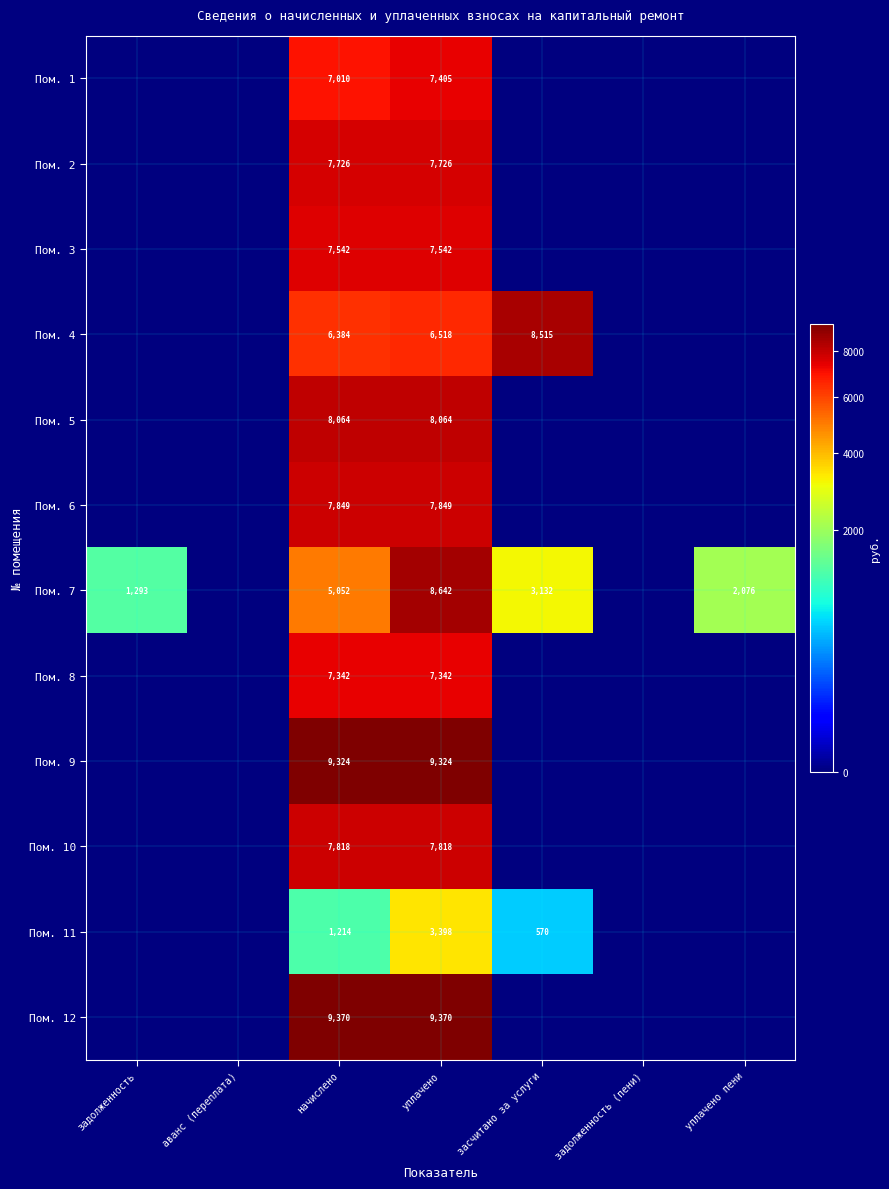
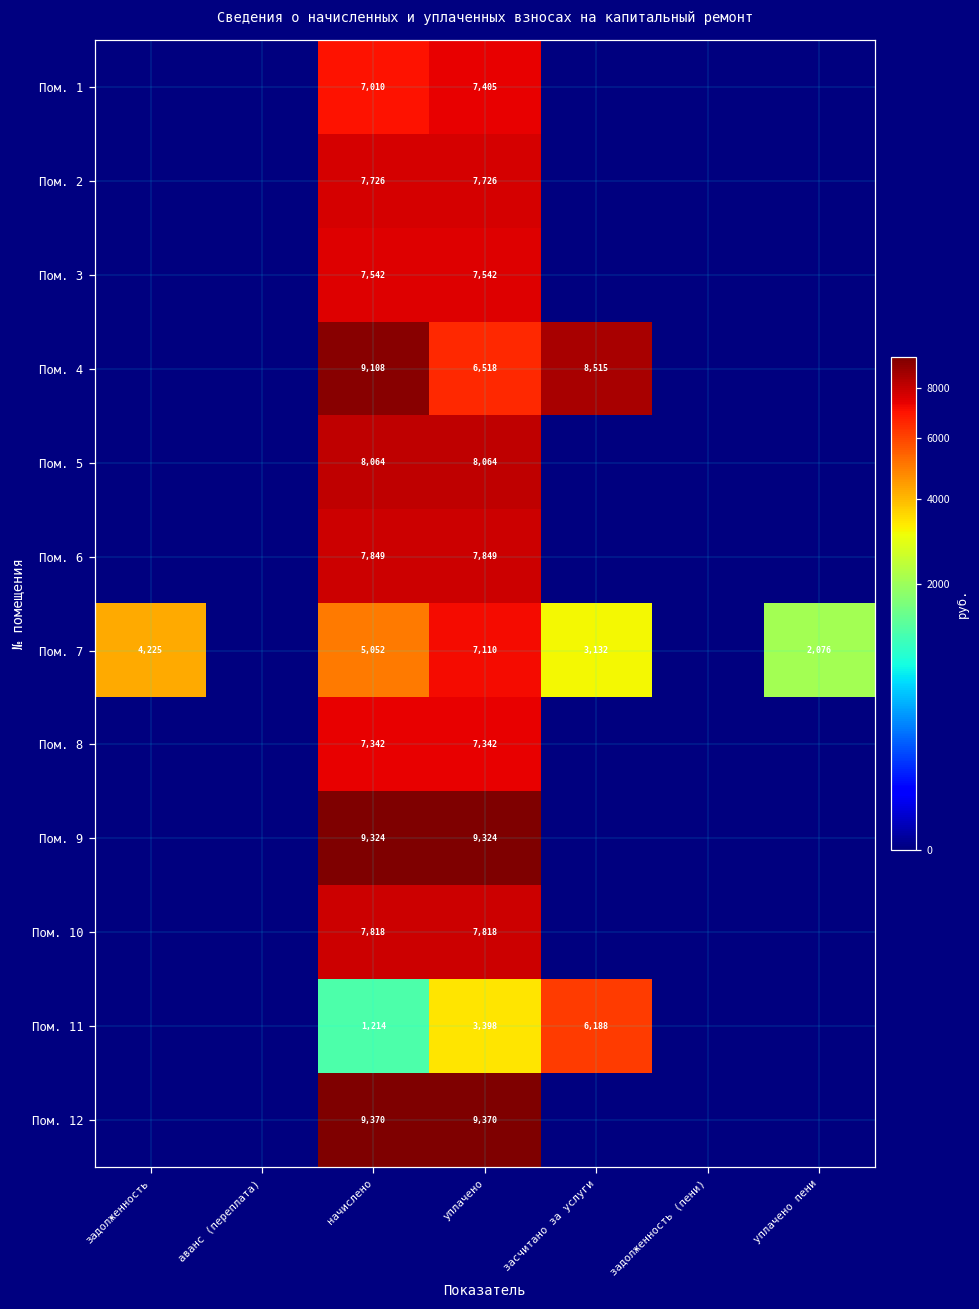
Пом. 4, начислено: 6,384 -> 9,108
Пом. 7, задолженность: 1,293 -> 4,225
Пом. 7, уплачено: 8,642 -> 7,110
Пом. 11, засчитано за услуги: 570 -> 6,188
